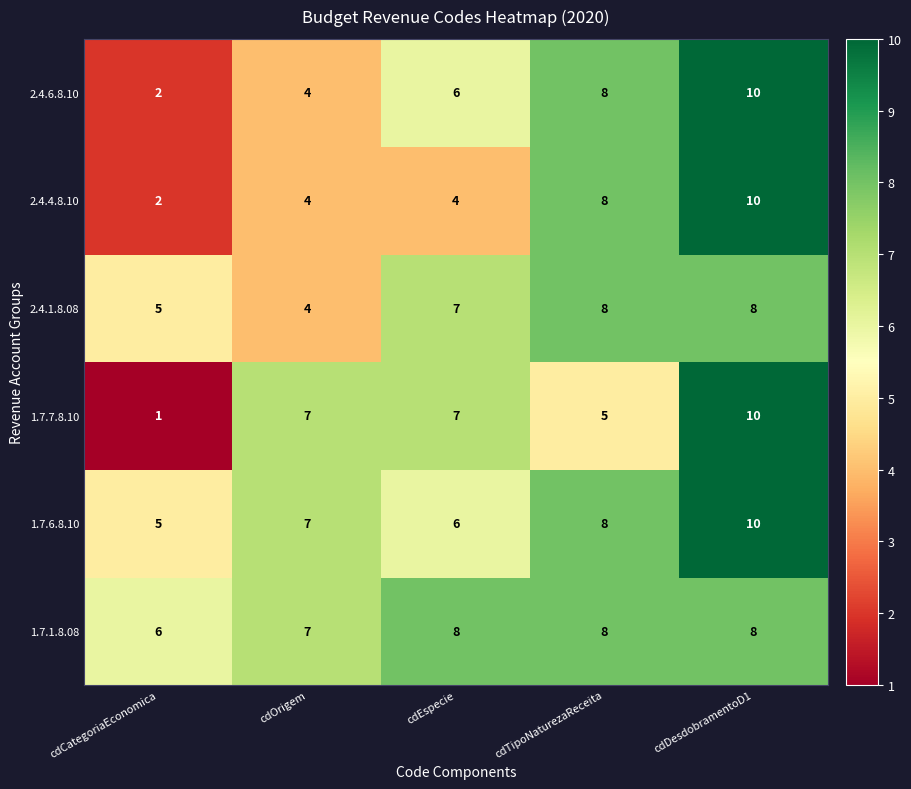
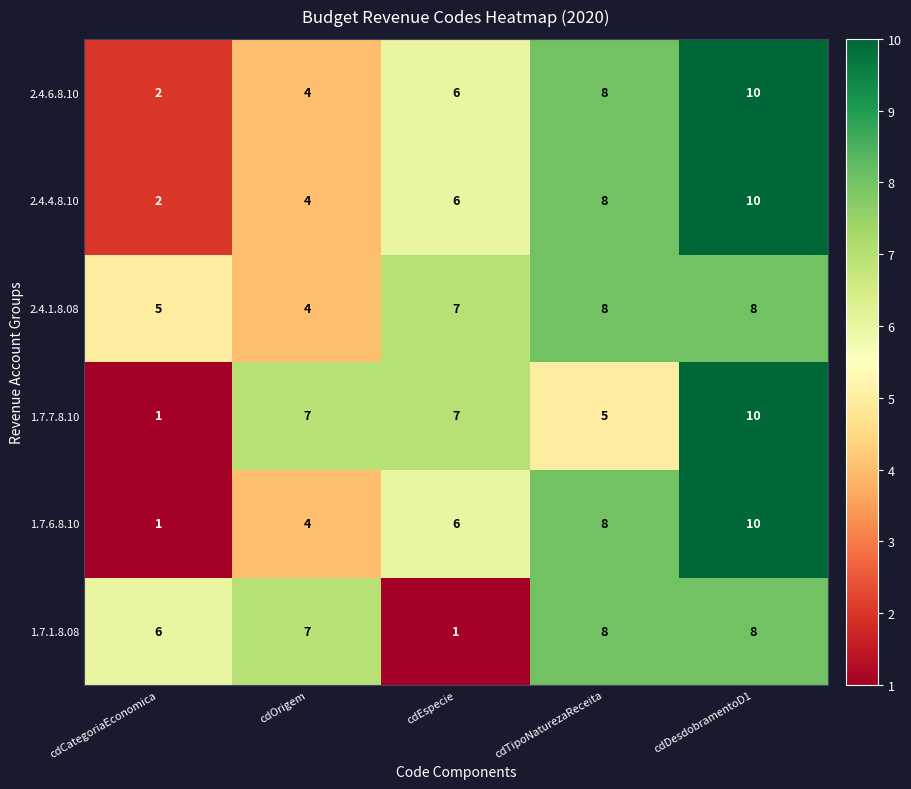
2.4.4.8.10, cdEspecie: 4 -> 6
1.7.6.8.10, cdCategoriaEconomica: 5 -> 1
1.7.6.8.10, cdOrigem: 7 -> 4
1.7.1.8.08, cdEspecie: 8 -> 1
